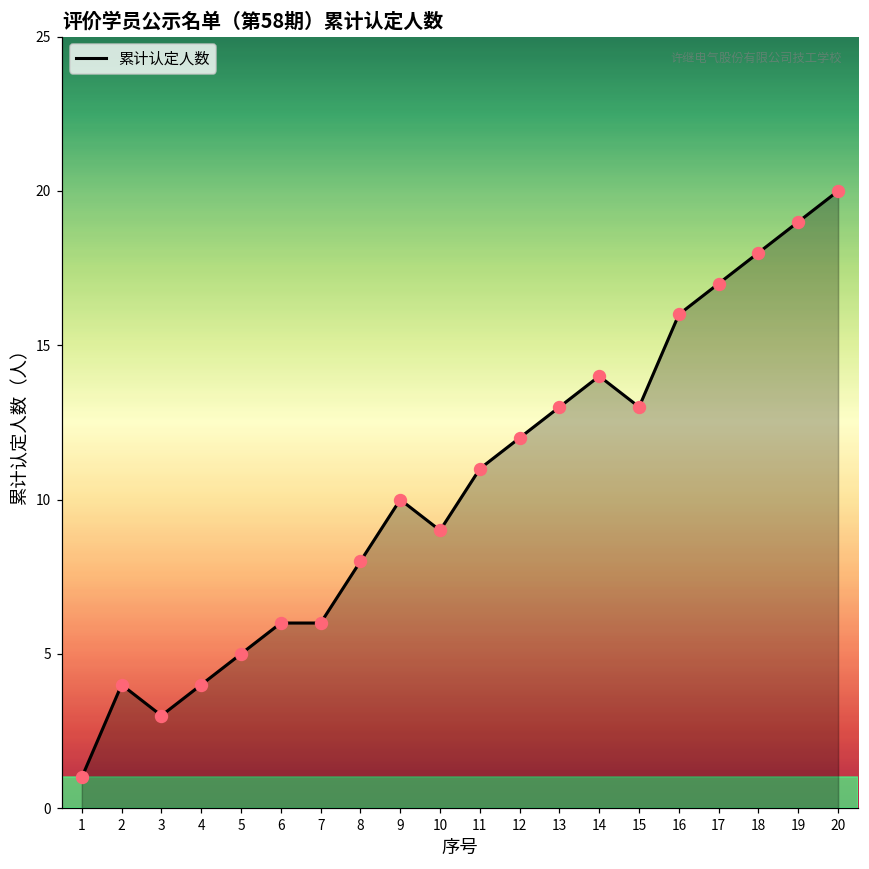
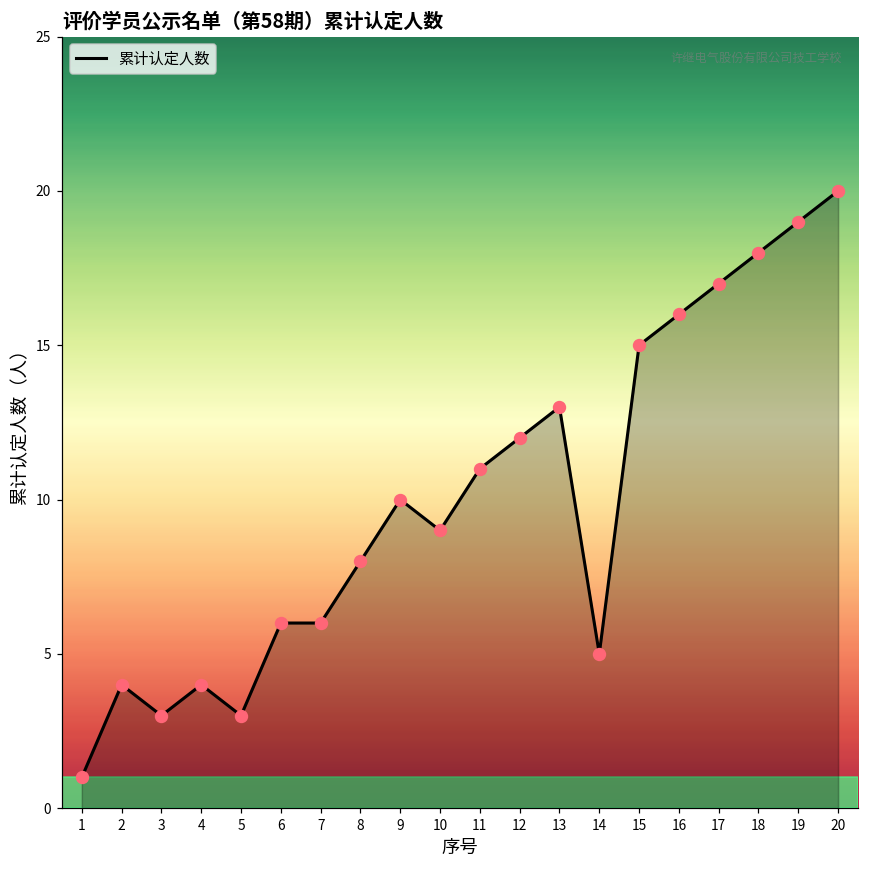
5: 5 -> 3
14: 14 -> 5
15: 13 -> 15
